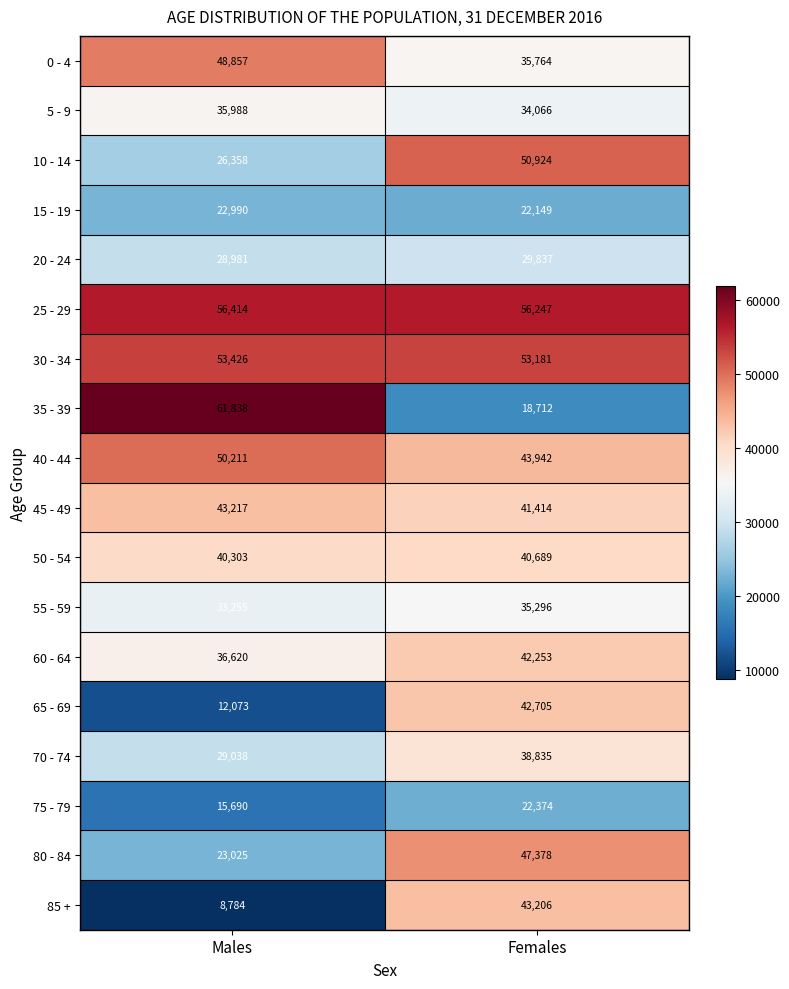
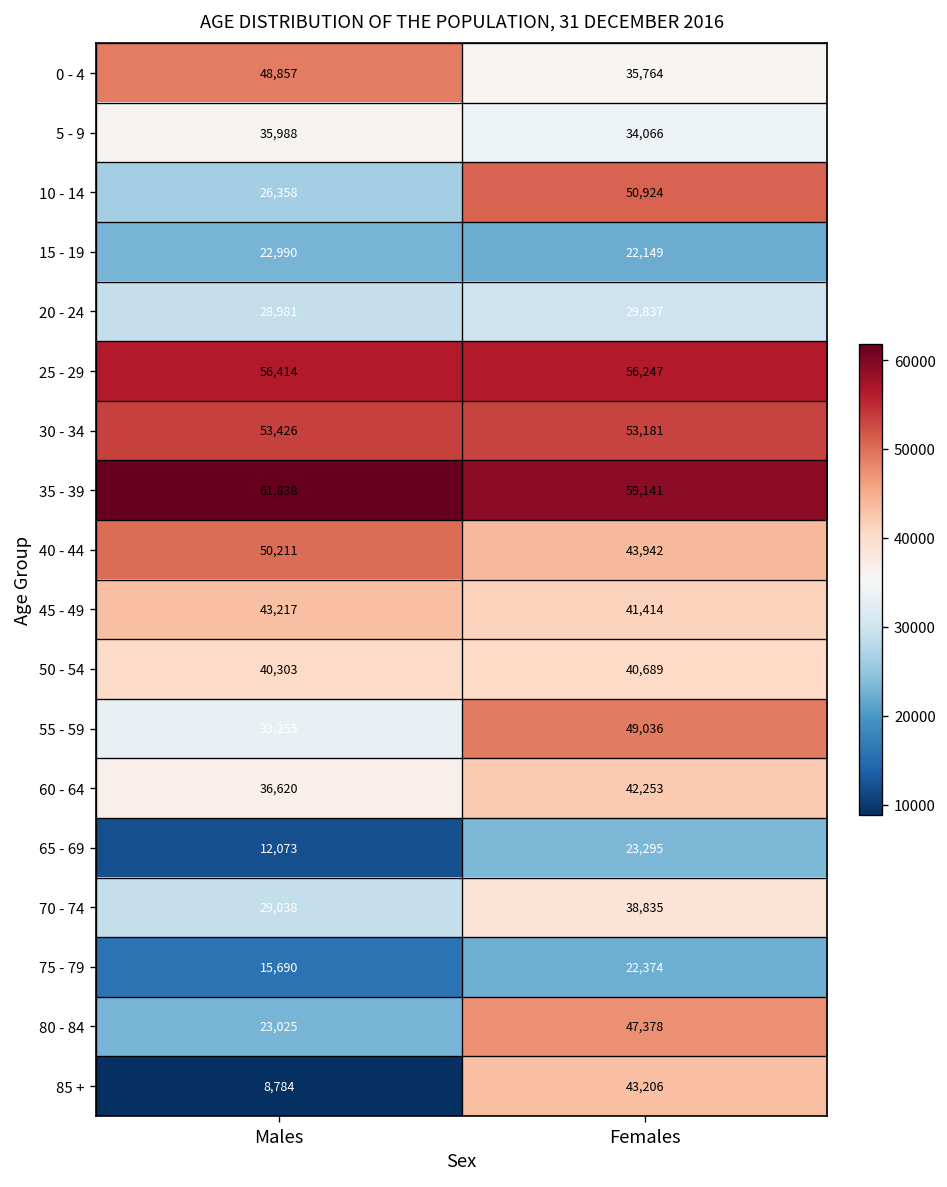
35 - 39, Females: 18,712 -> 59,141
55 - 59, Females: 35,296 -> 49,036
65 - 69, Females: 42,705 -> 23,295
